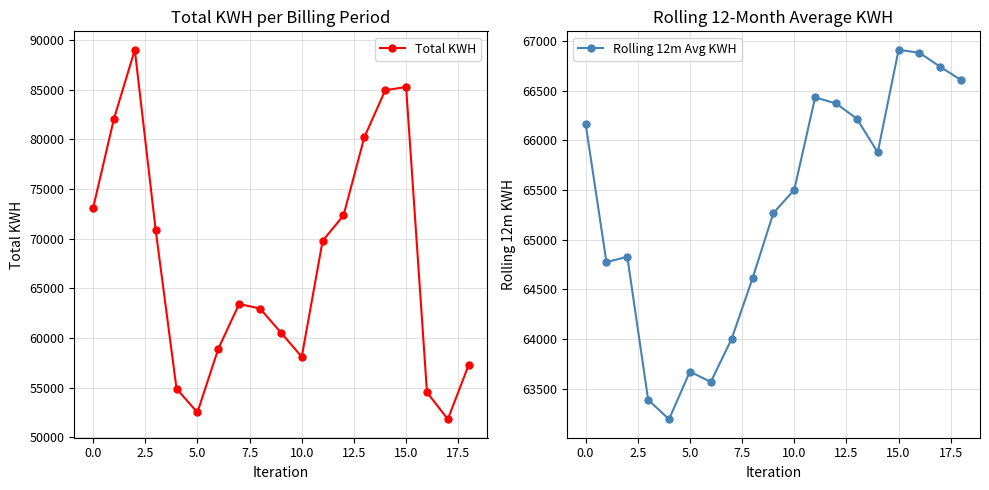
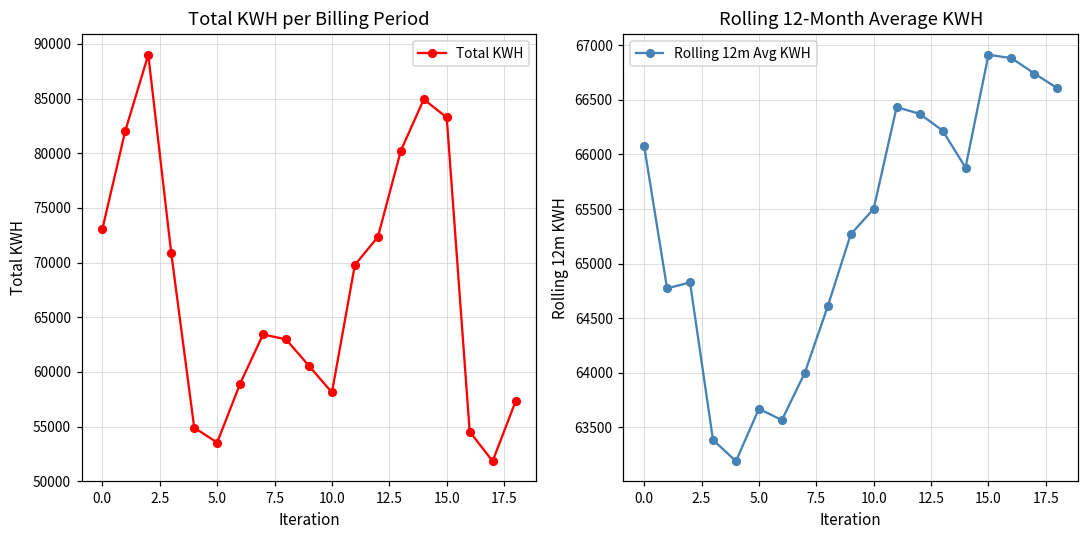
Total KWH per Billing Period, 5.0: 53000 -> 54000
Total KWH per Billing Period, 15.0: 85000 -> 83000
Rolling 12-Month Average KWH, 0.0: 66200 -> 66100
